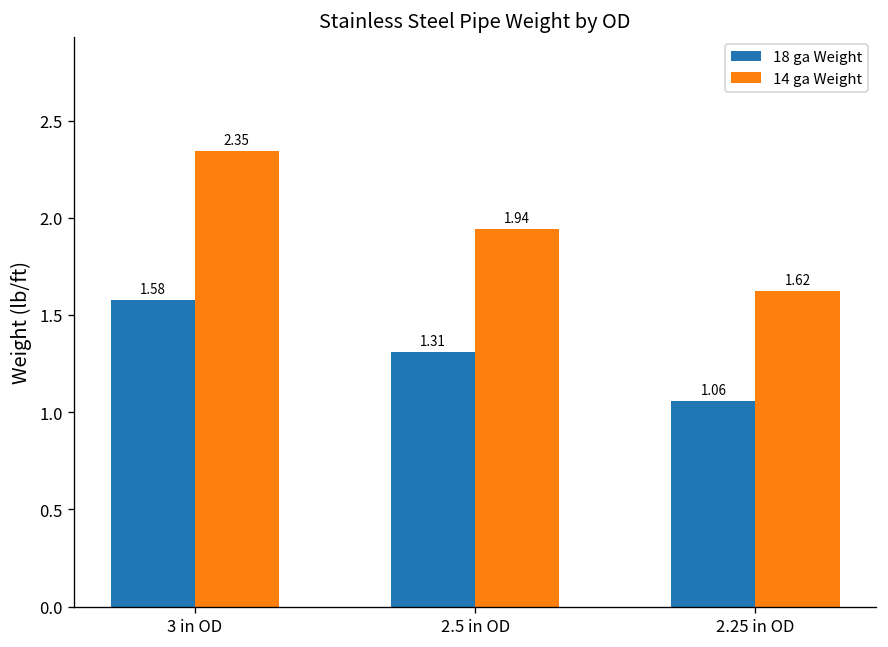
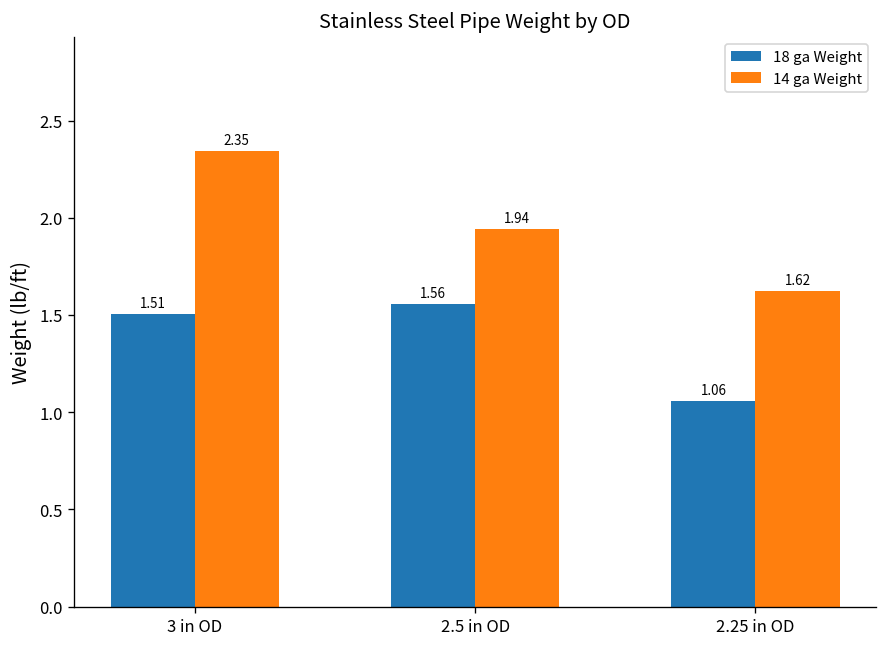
18 ga Weight, 3 in OD: 1.58 -> 1.51
18 ga Weight, 2.5 in OD: 1.31 -> 1.56
